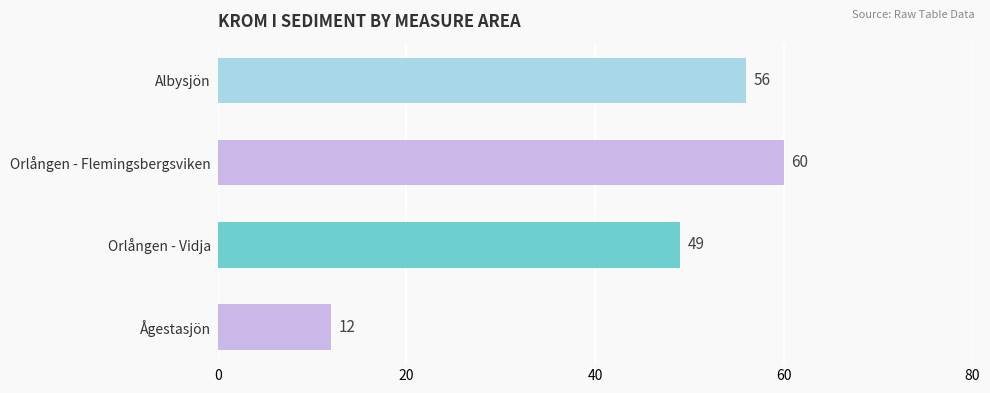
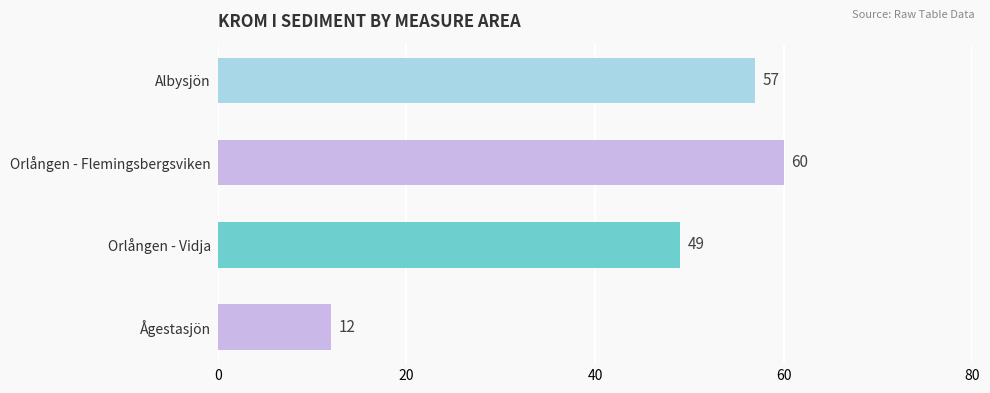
Albysjön: 56 -> 57
